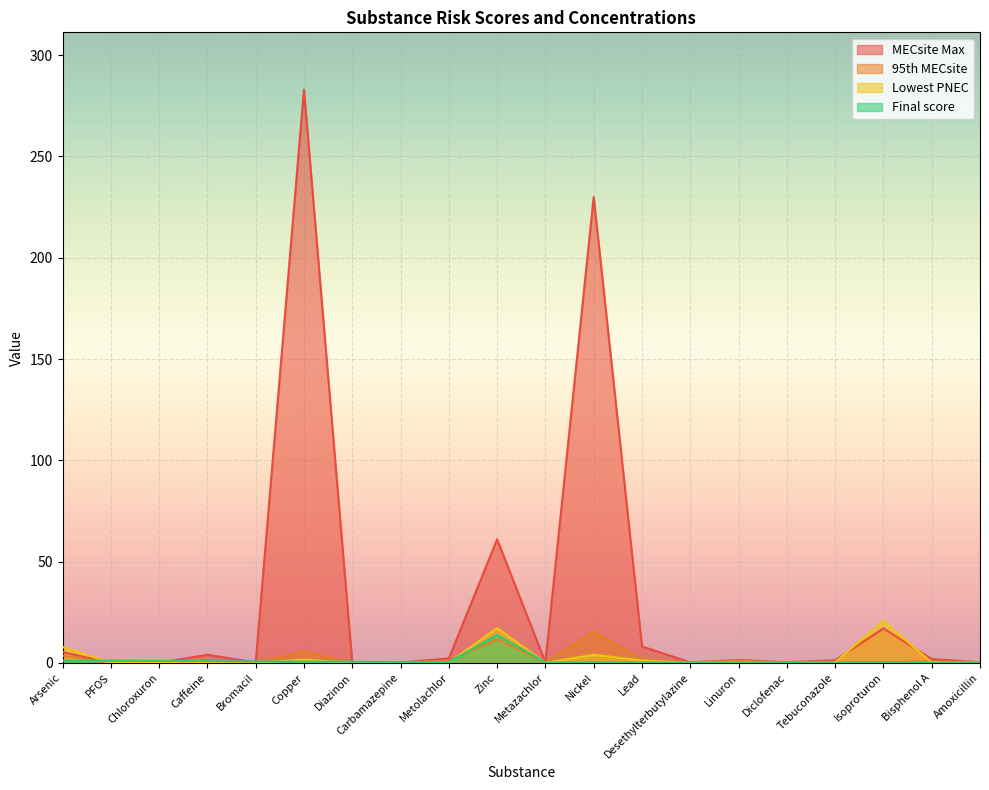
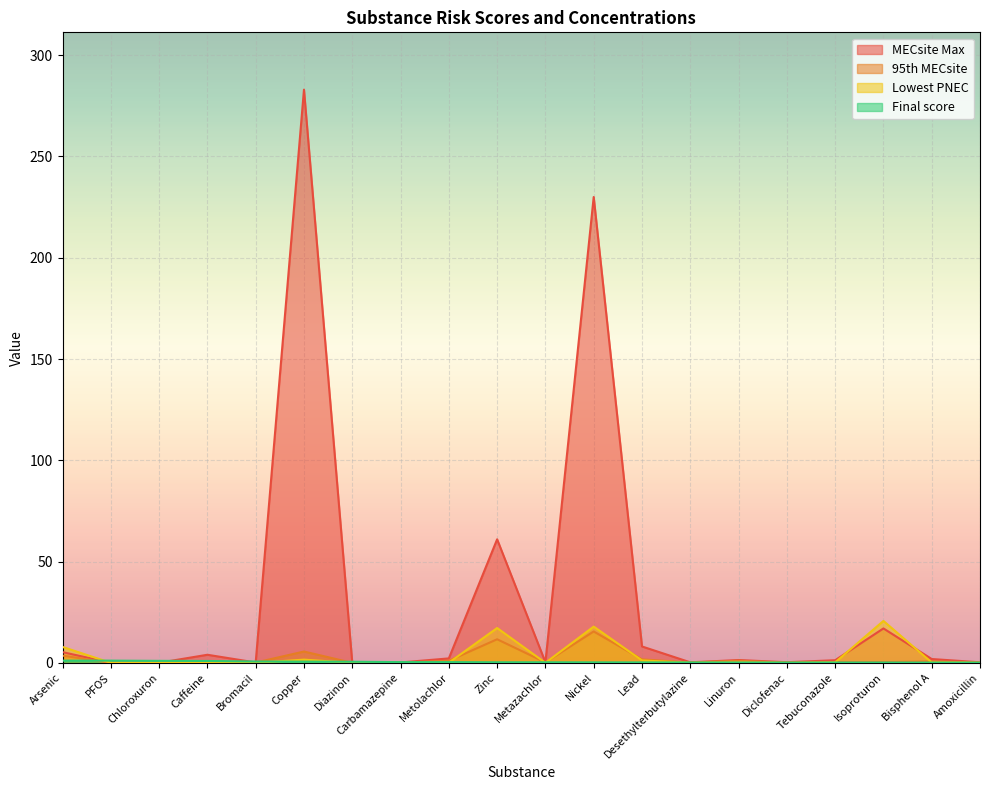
Final score, Zinc: 14 -> 0
Lowest PNEC, Nickel: 4 -> 18
